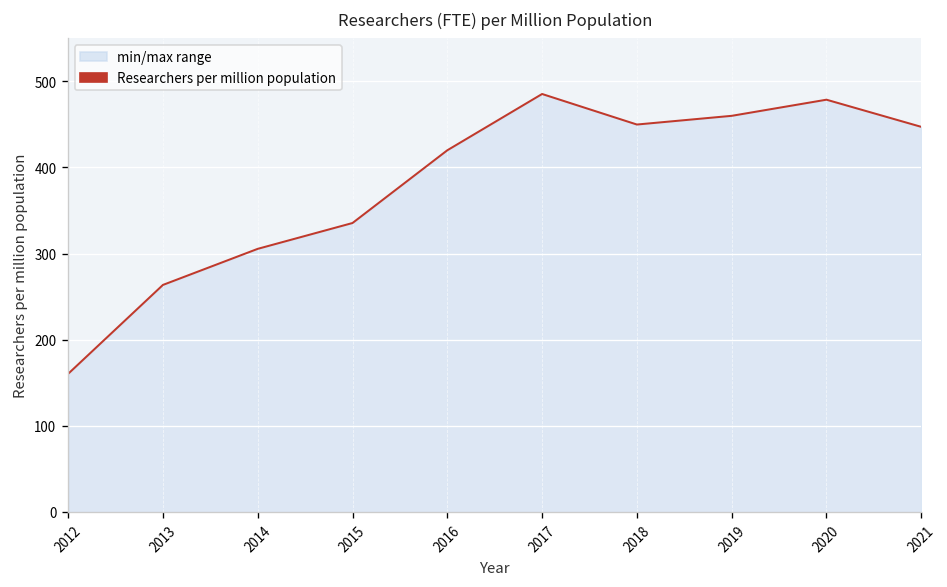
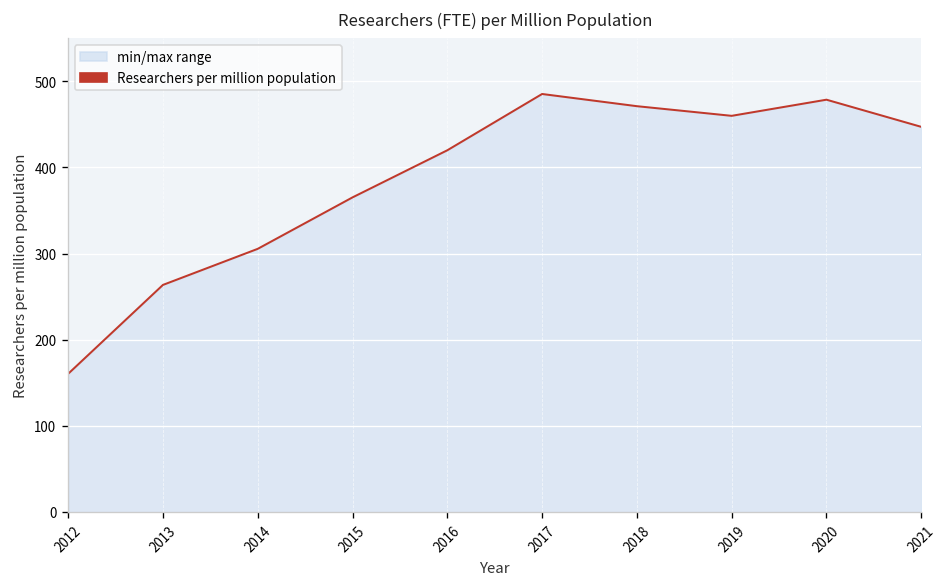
2015: 340 -> 370
2018: 450 -> 470
